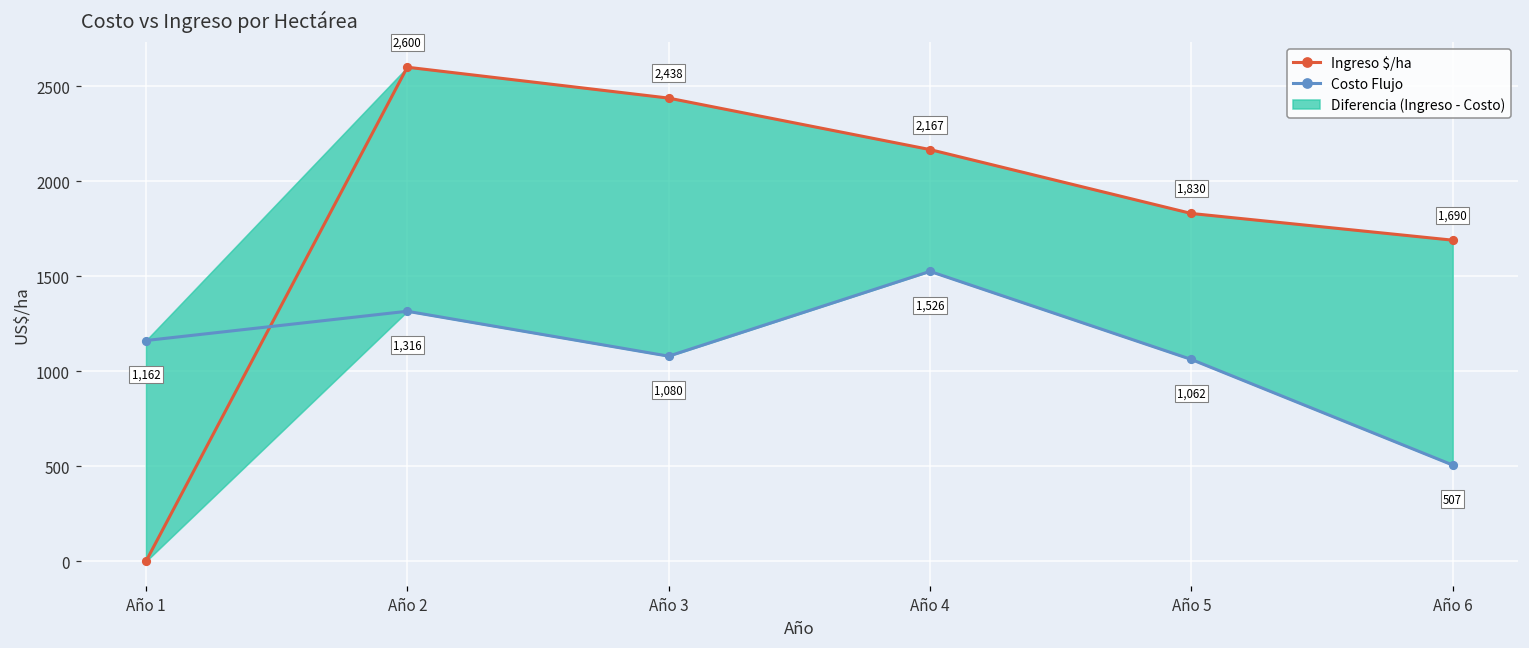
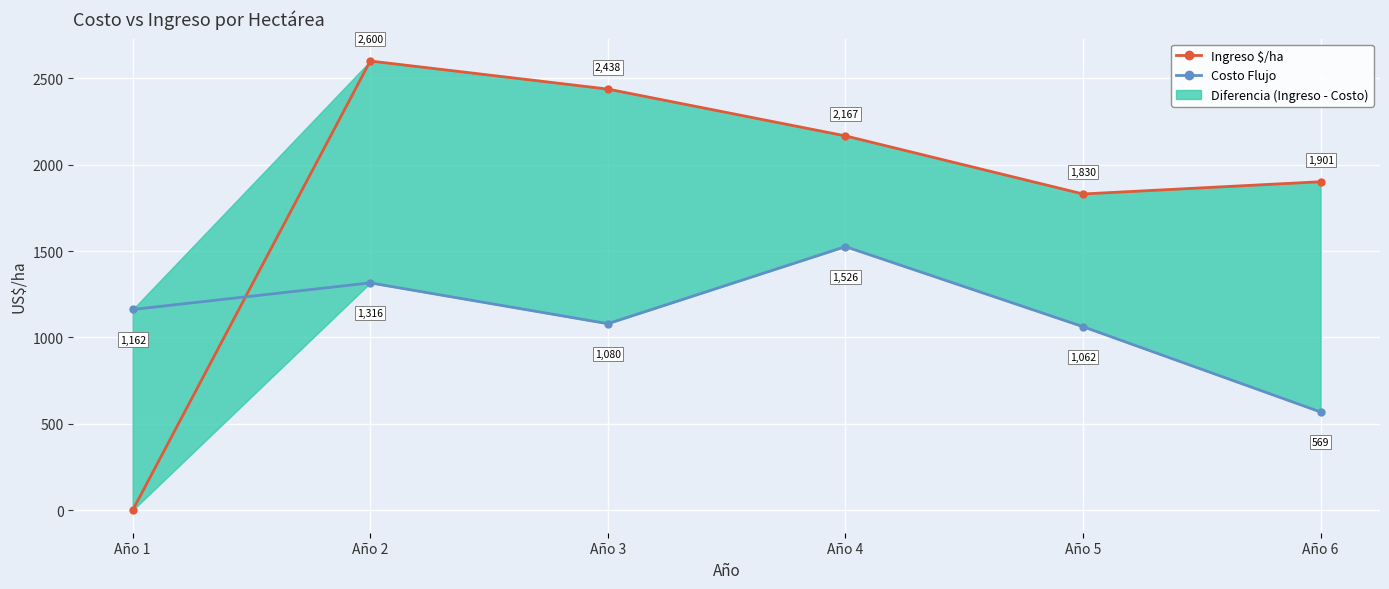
Ingreso $/ha, Año 6: 1,690 -> 1,901
Costo Flujo, Año 6: 507 -> 569
